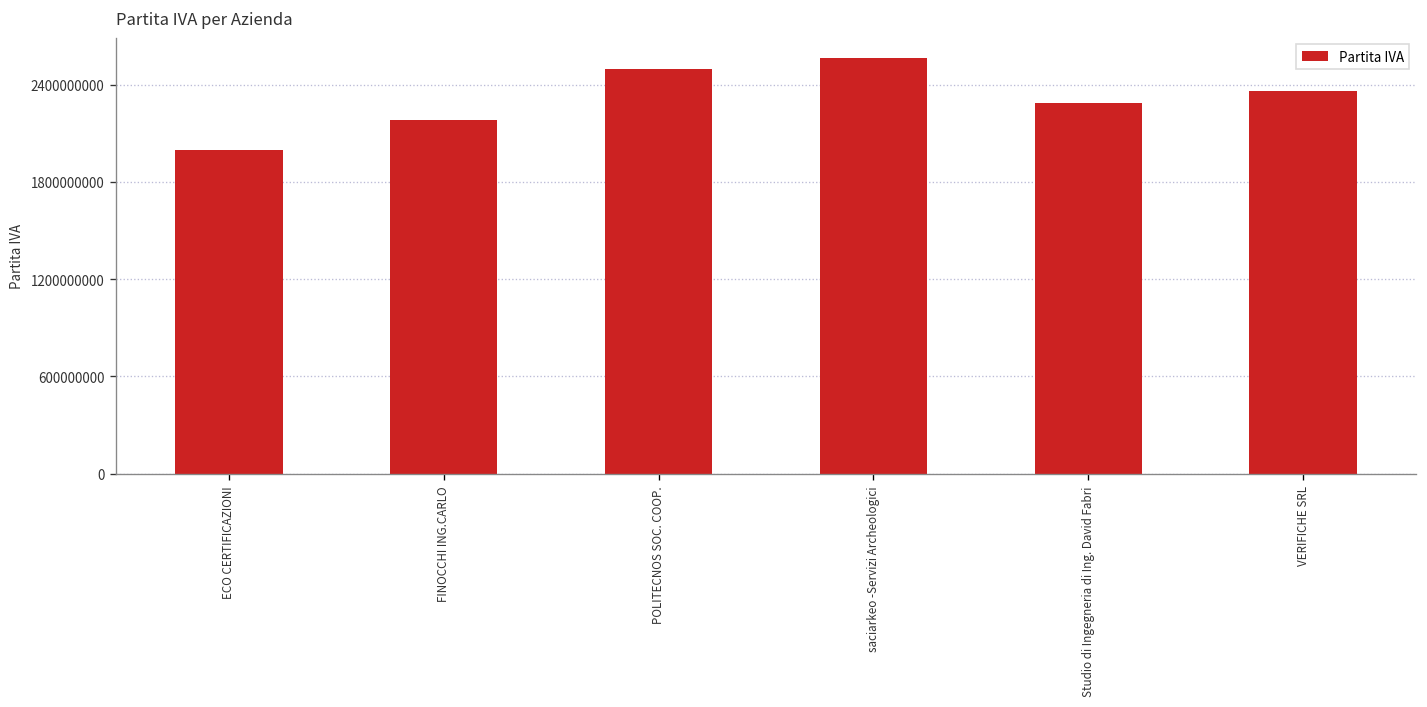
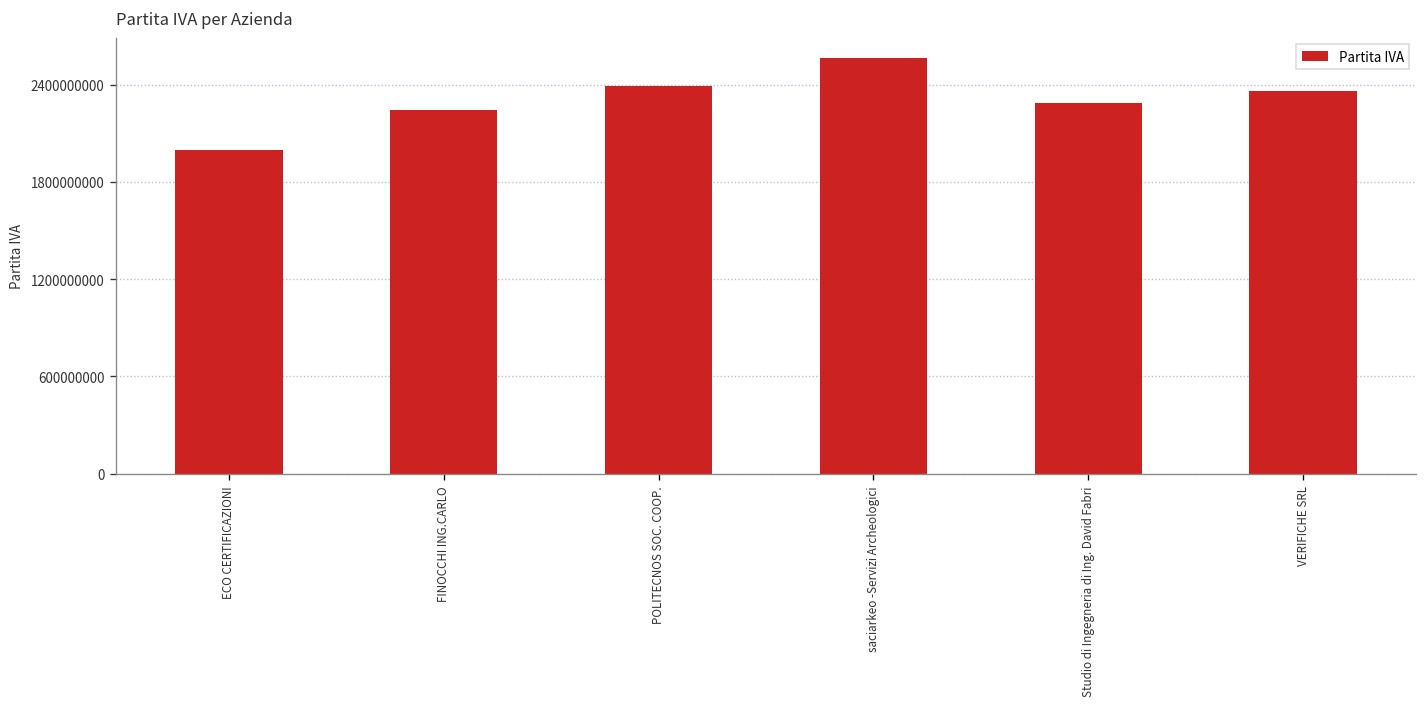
FINOCCHI ING.CARLO: 2180000000 -> 2240000000
POLITECNOS SOC. COOP.: 2490000000 -> 2390000000
